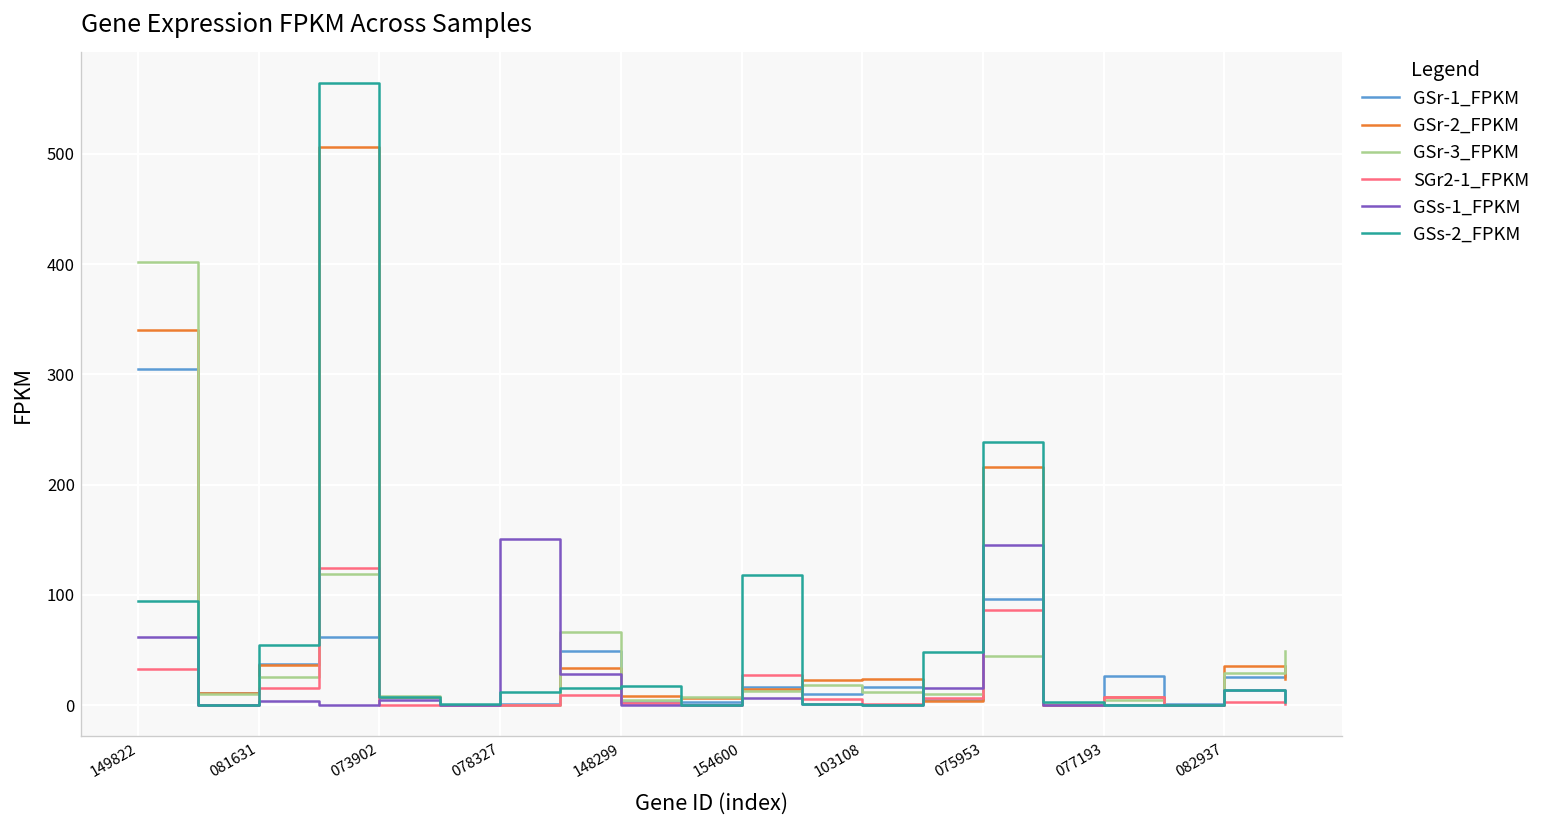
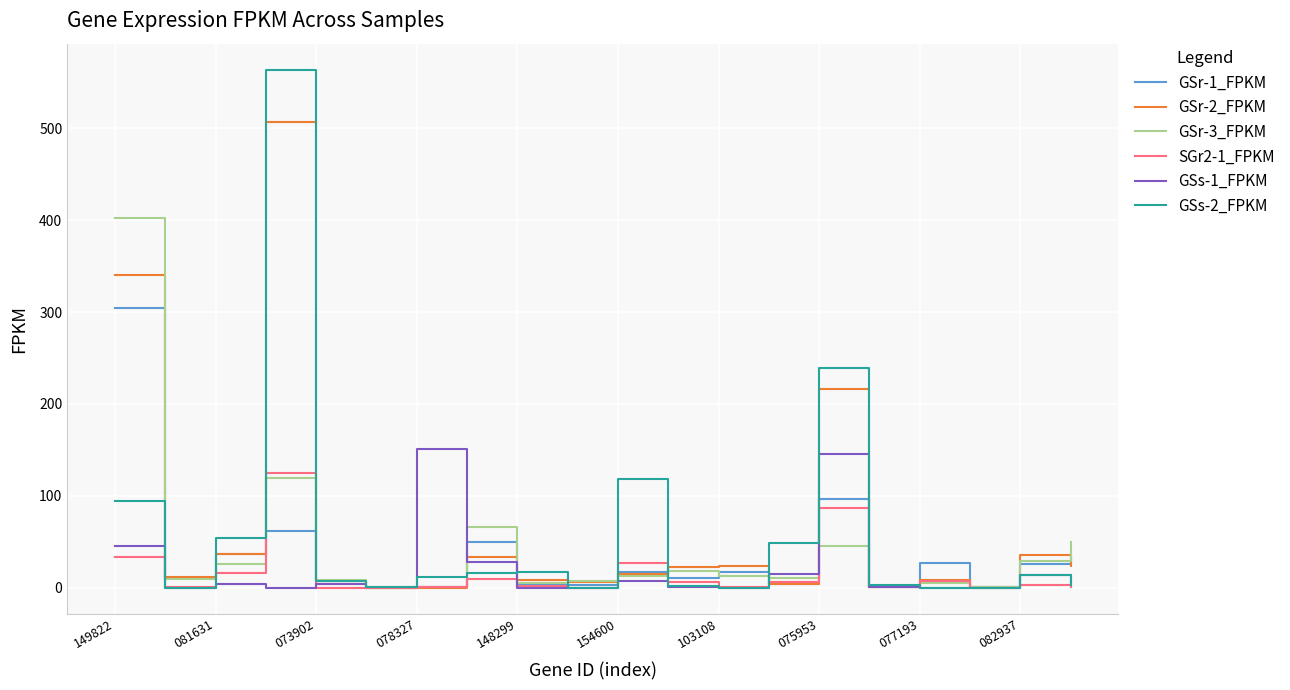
GSs-1_FPKM, 149822: 60 -> 50
